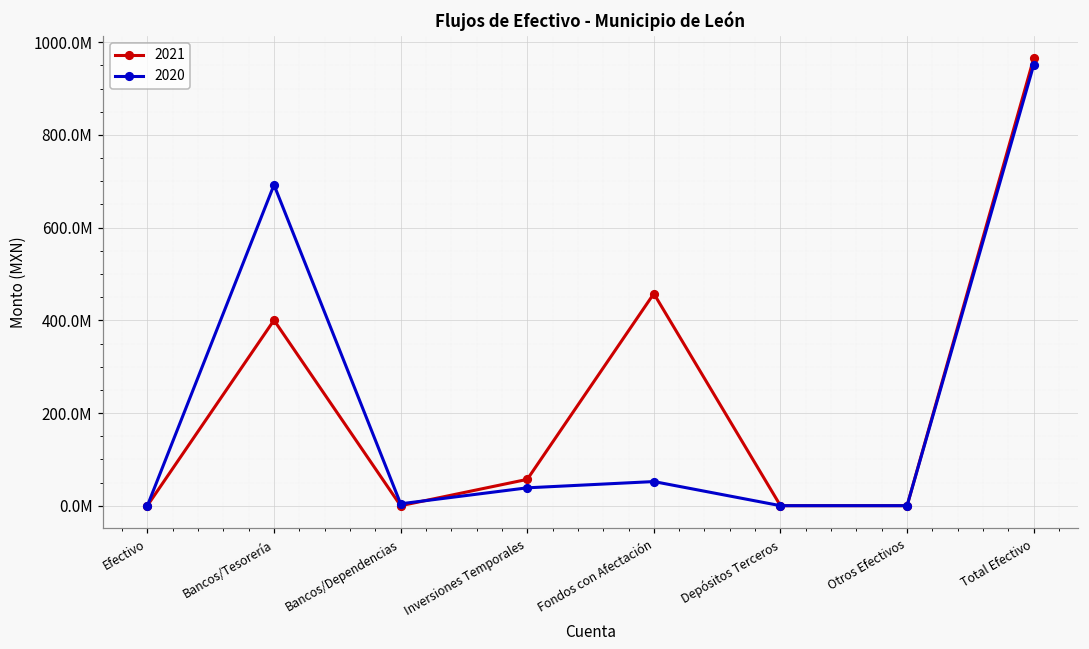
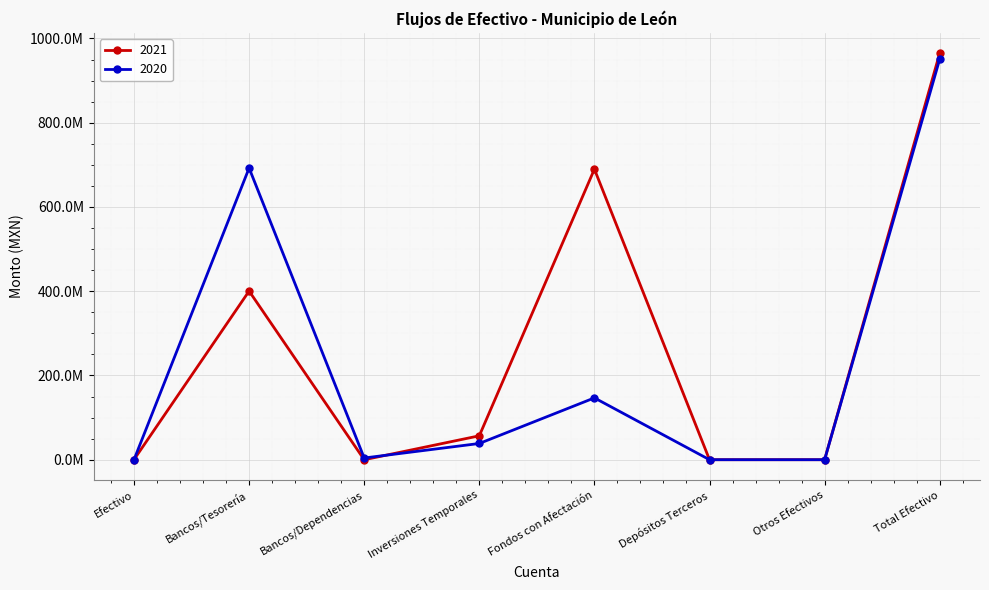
2021, Fondos con Afectación: 460000000 -> 690000000
2020, Fondos con Afectación: 50000000 -> 150000000
